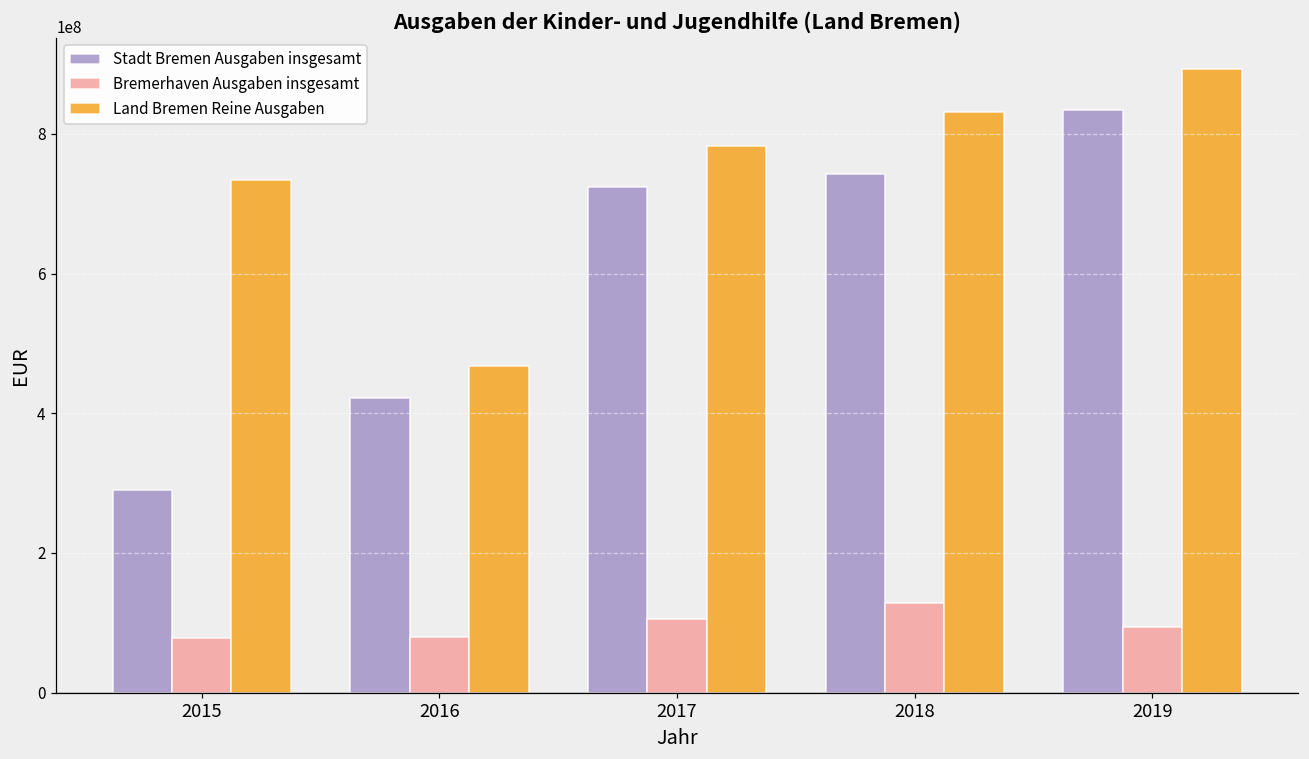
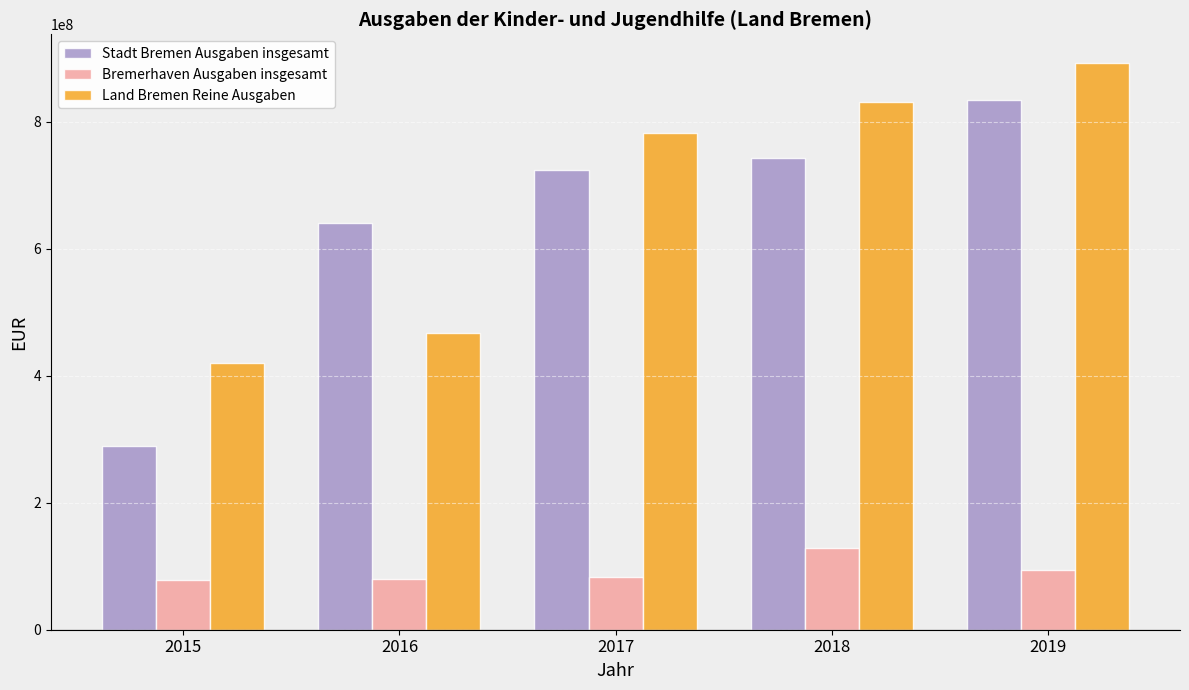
Land Bremen Reine Ausgaben, 2015: 730000000 -> 420000000
Stadt Bremen Ausgaben insgesamt, 2016: 420000000 -> 640000000
Bremerhaven Ausgaben insgesamt, 2017: 110000000 -> 80000000
